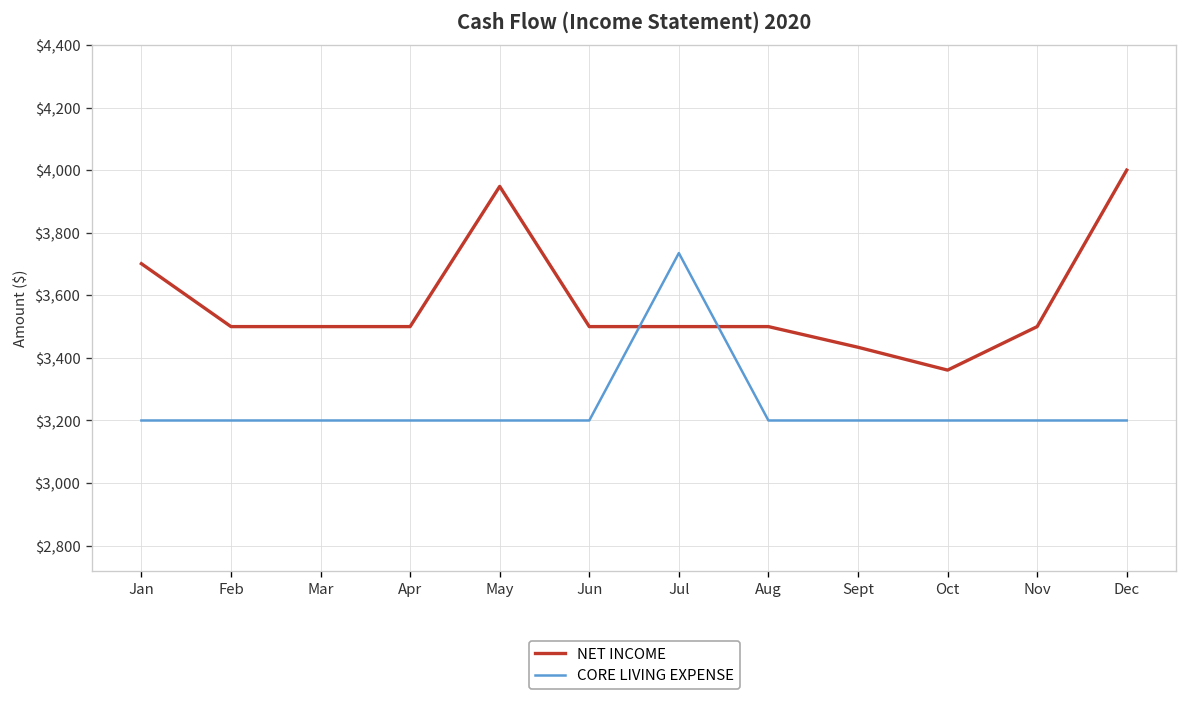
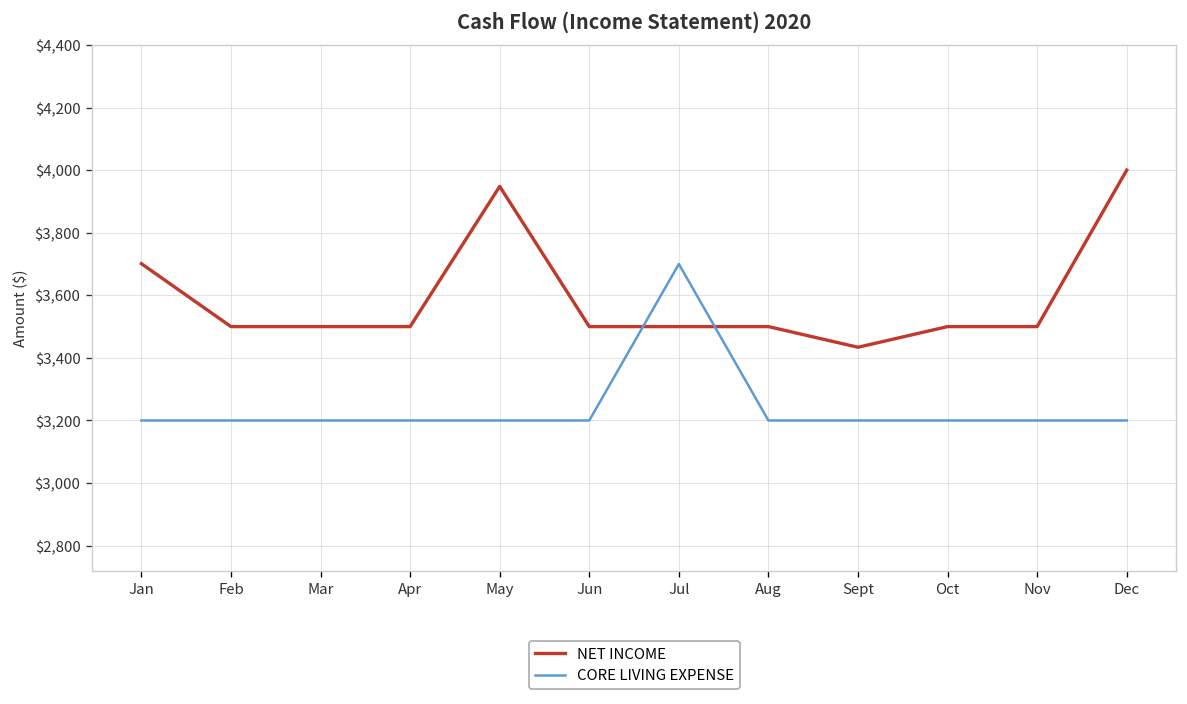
CORE LIVING EXPENSE, Jul: $3,740 -> $3,700
NET INCOME, Oct: $3,360 -> $3,500
